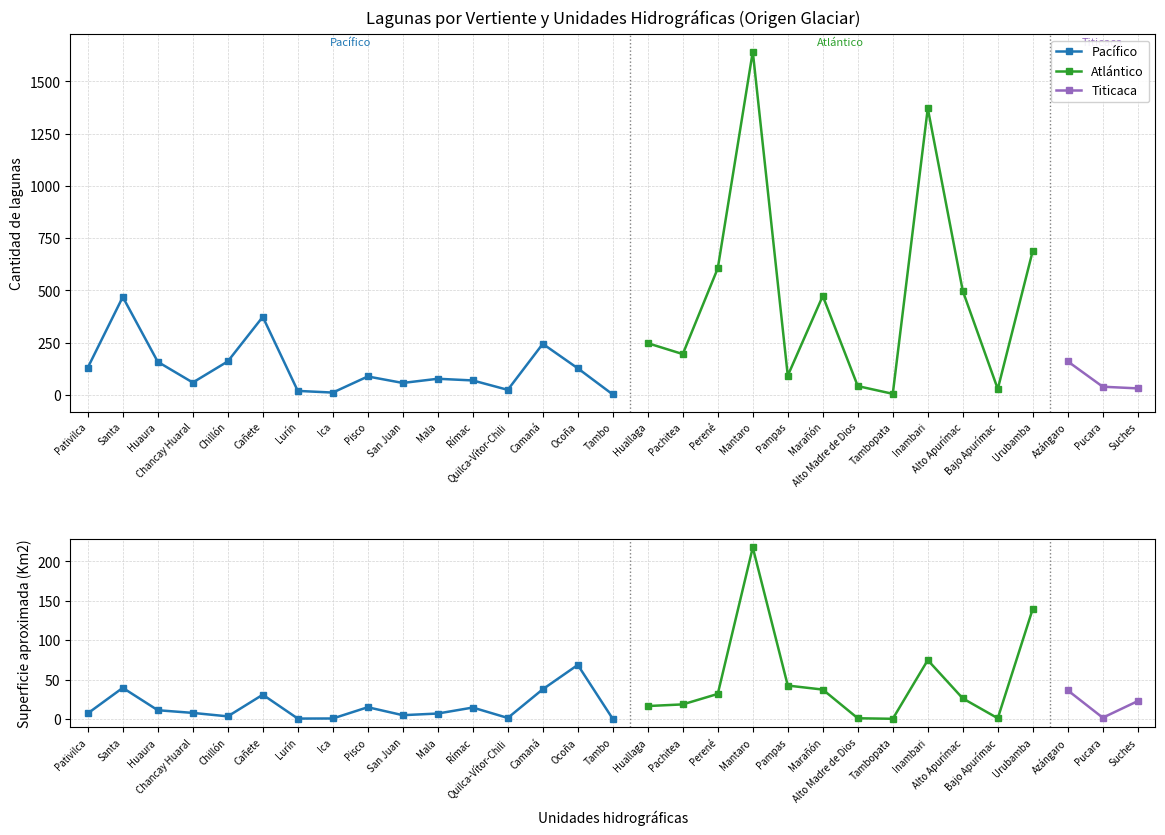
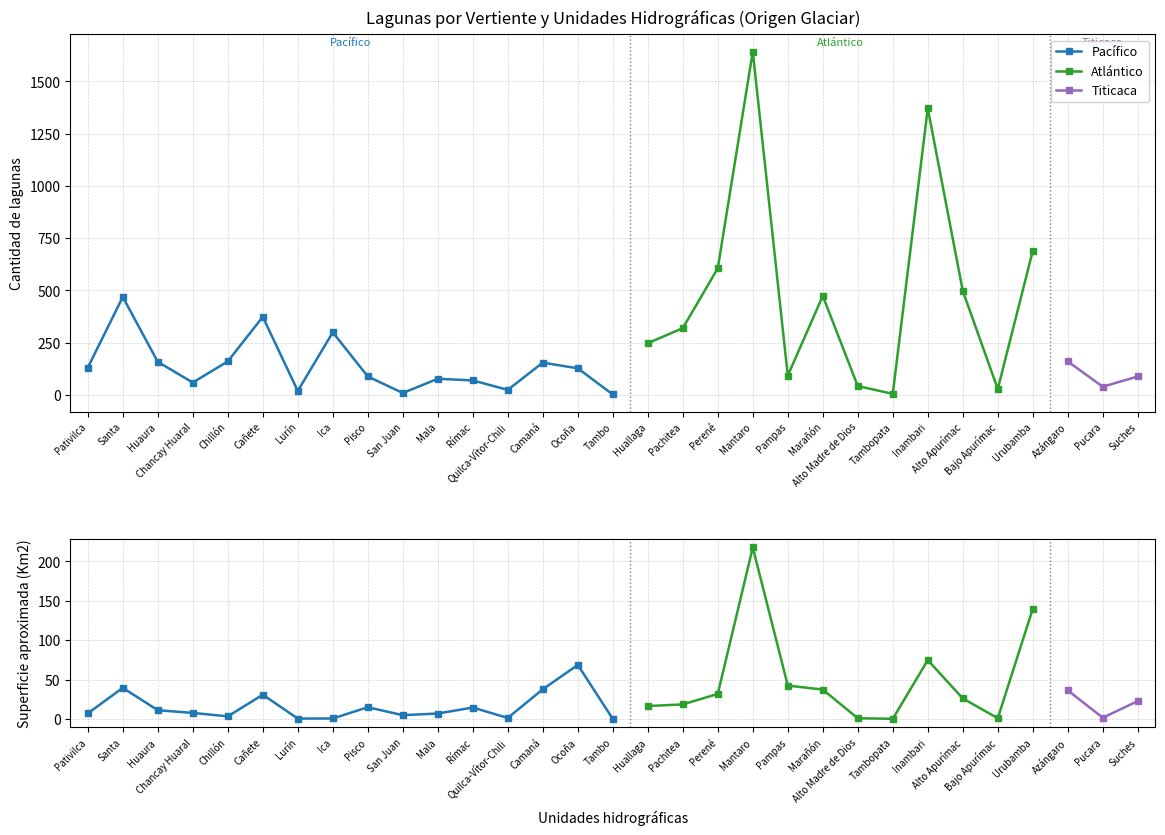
Lagunas por Vertiente y Unidades Hidrográficas (Origen Glaciar), Pacífico, Ica: 10 -> 300
Lagunas por Vertiente y Unidades Hidrográficas (Origen Glaciar), Pacífico, San Juan: 60 -> 10
Lagunas por Vertiente y Unidades Hidrográficas (Origen Glaciar), Pacífico, Camaná: 250 -> 160
Lagunas por Vertiente y Unidades Hidrográficas (Origen Glaciar), Atlántico, Pachitea: 200 -> 320
Lagunas por Vertiente y Unidades Hidrográficas (Origen Glaciar), Titicaca, Suches: 30 -> 90
